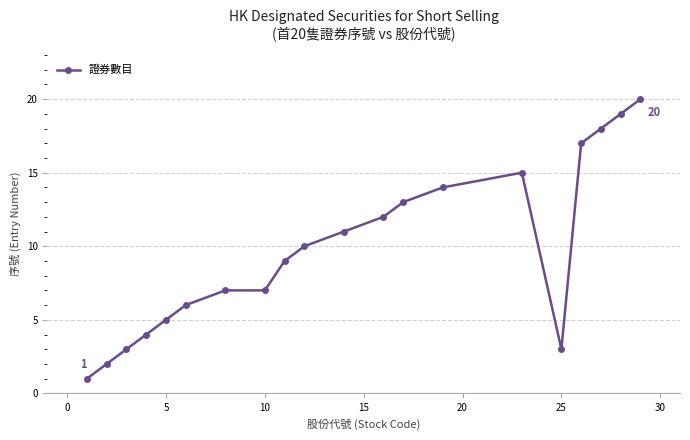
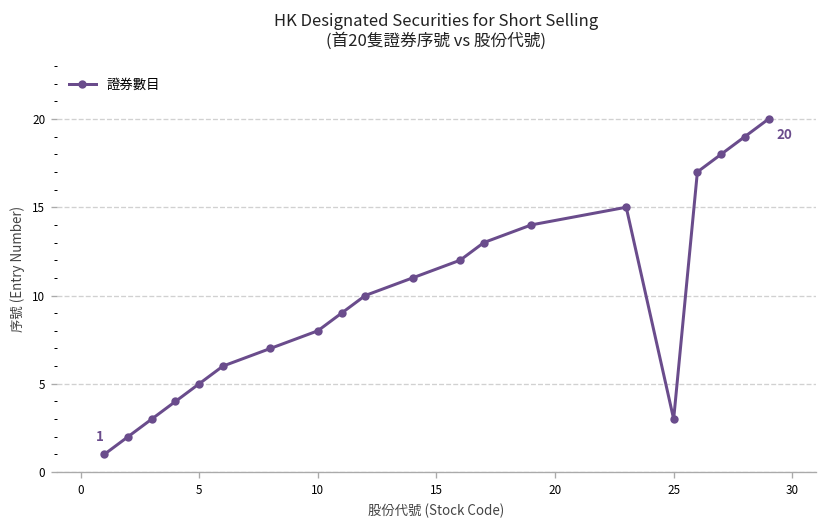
10: 7 -> 8
